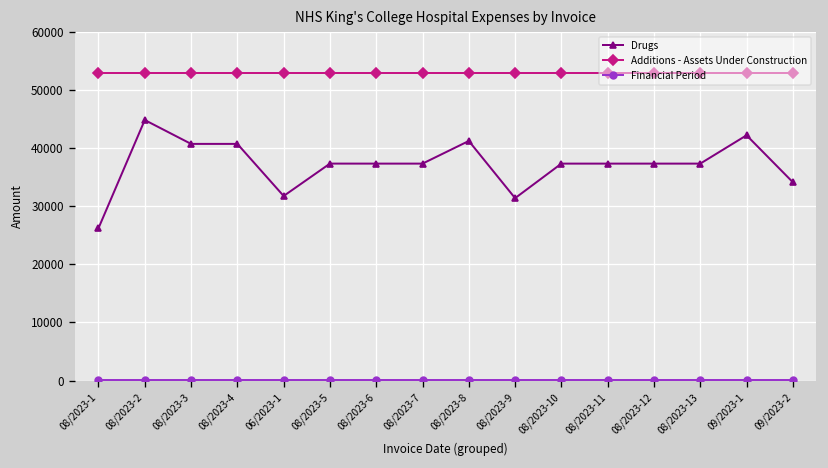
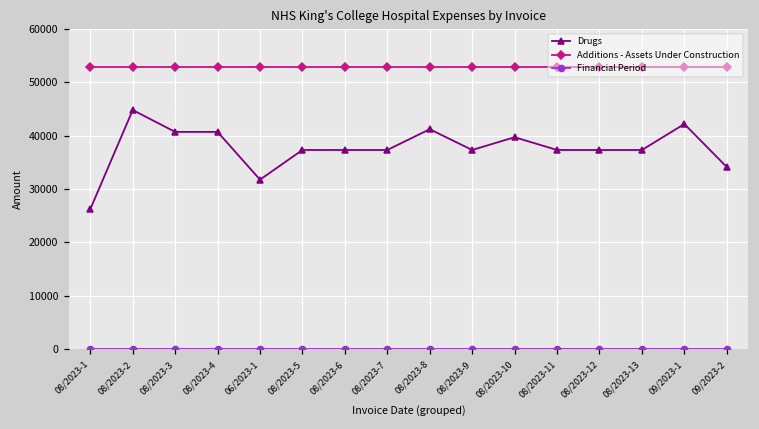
Drugs, 08/2023-9: 31000 -> 37000
Drugs, 08/2023-10: 37000 -> 40000
